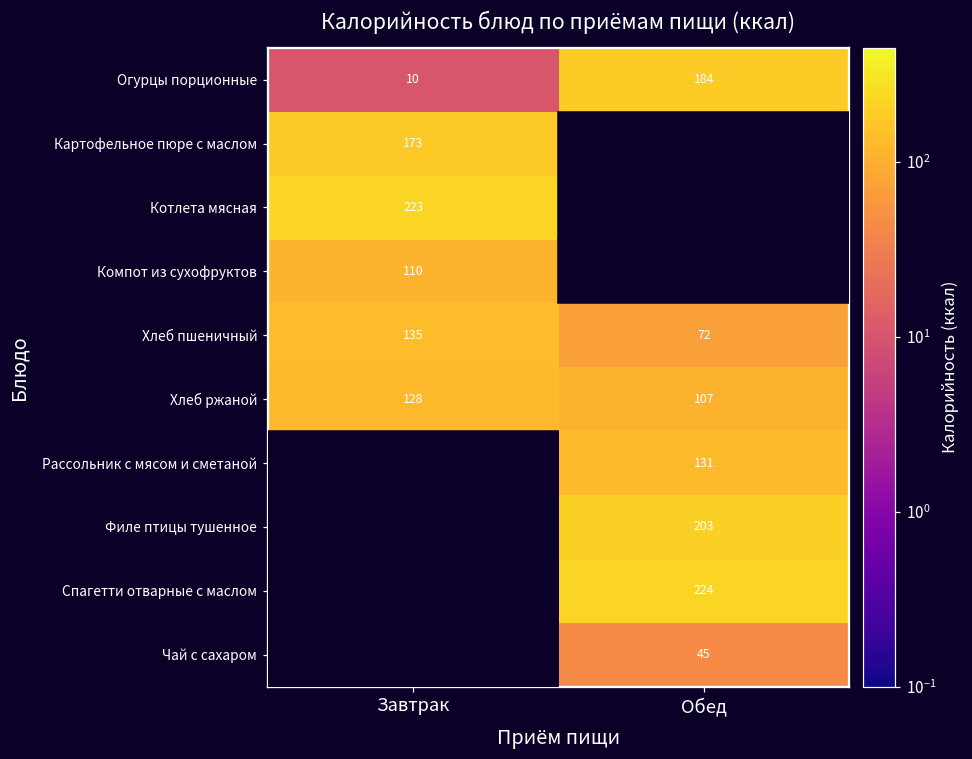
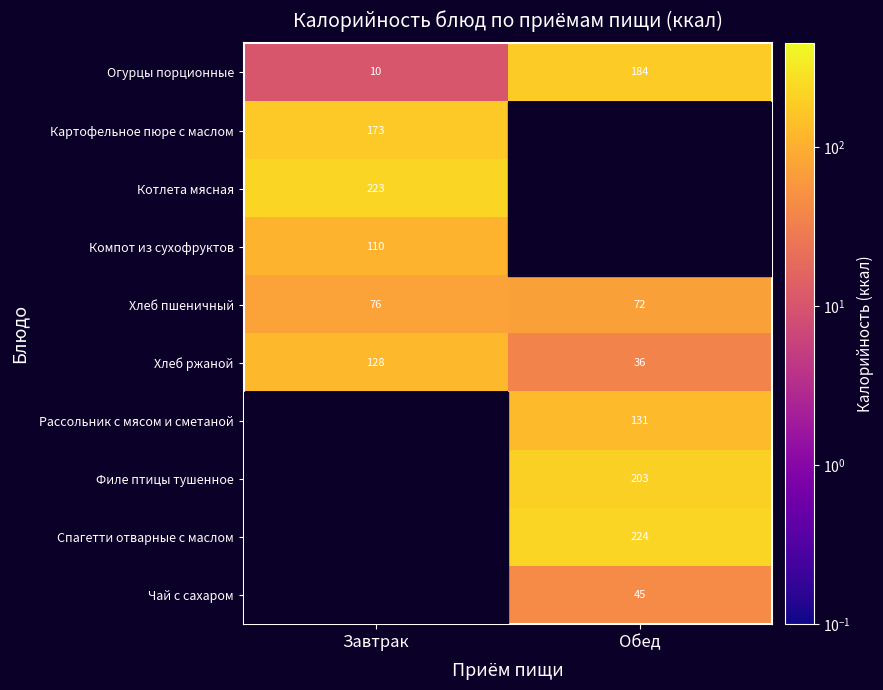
Хлеб пшеничный, Завтрак: 135 -> 76
Хлеб ржаной, Обед: 107 -> 36
